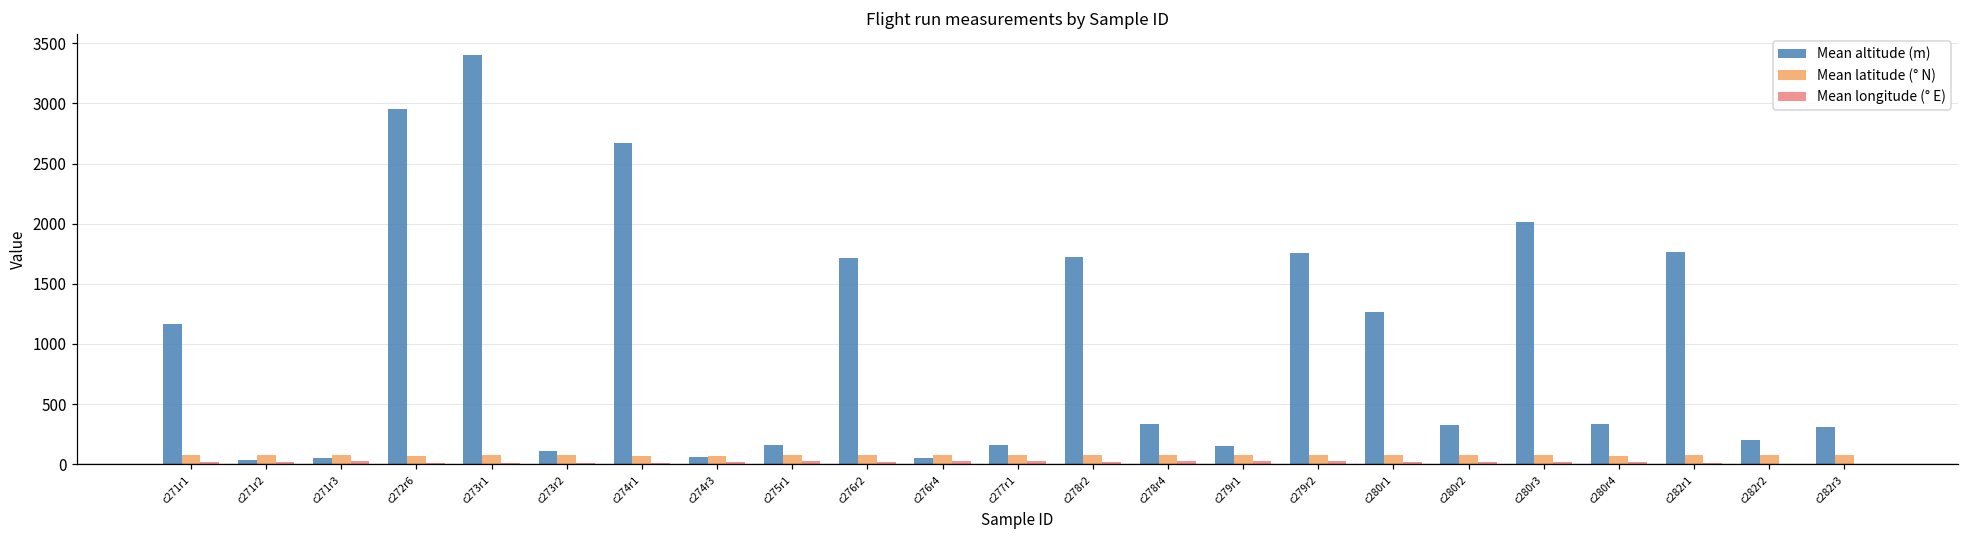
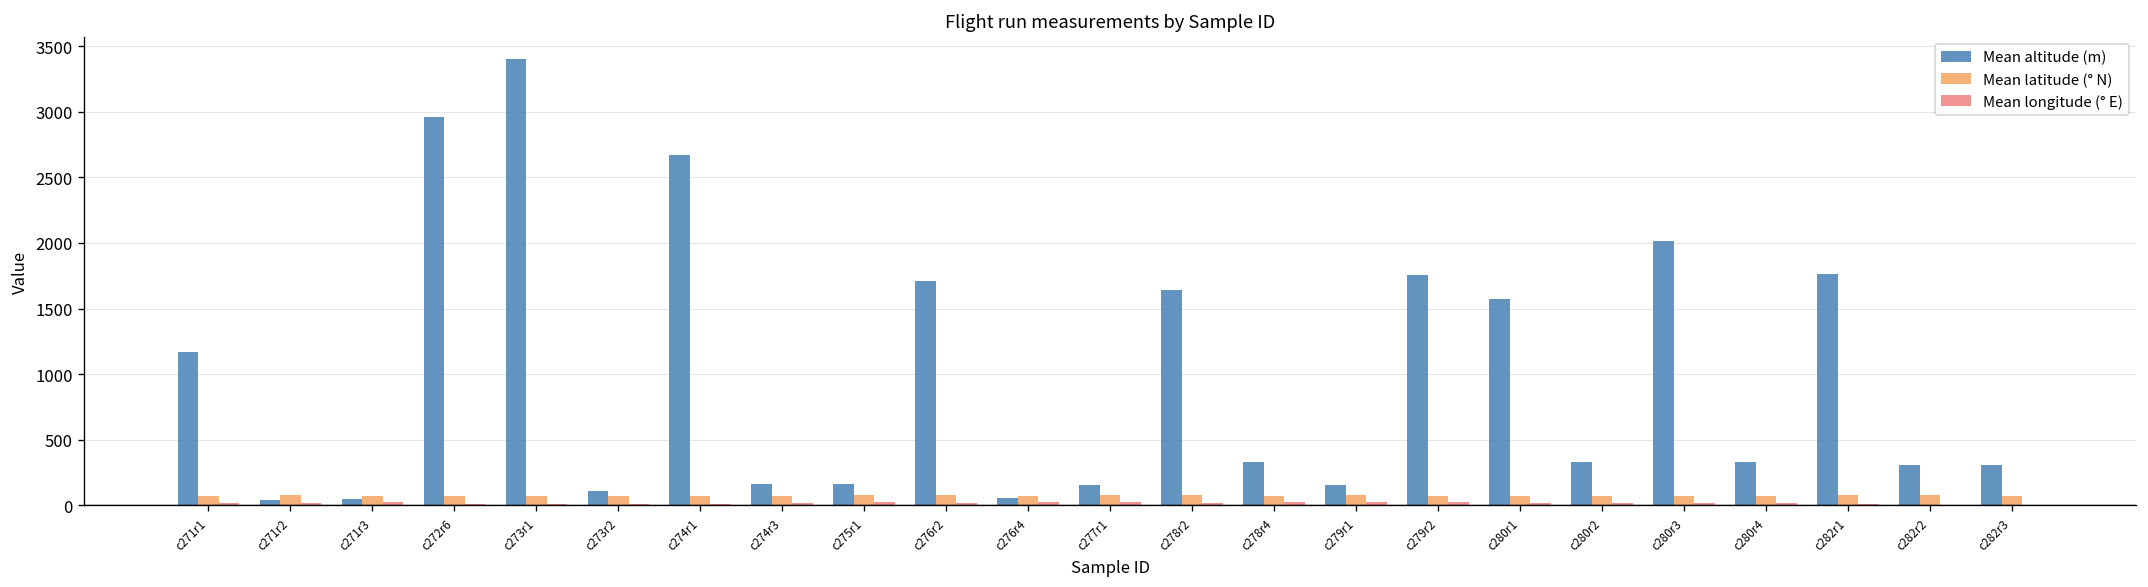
Mean altitude (m), c274r3: 60 -> 170
Mean altitude (m), c278r2: 1730 -> 1640
Mean altitude (m), c280r1: 1270 -> 1570
Mean altitude (m), c282r2: 210 -> 310
